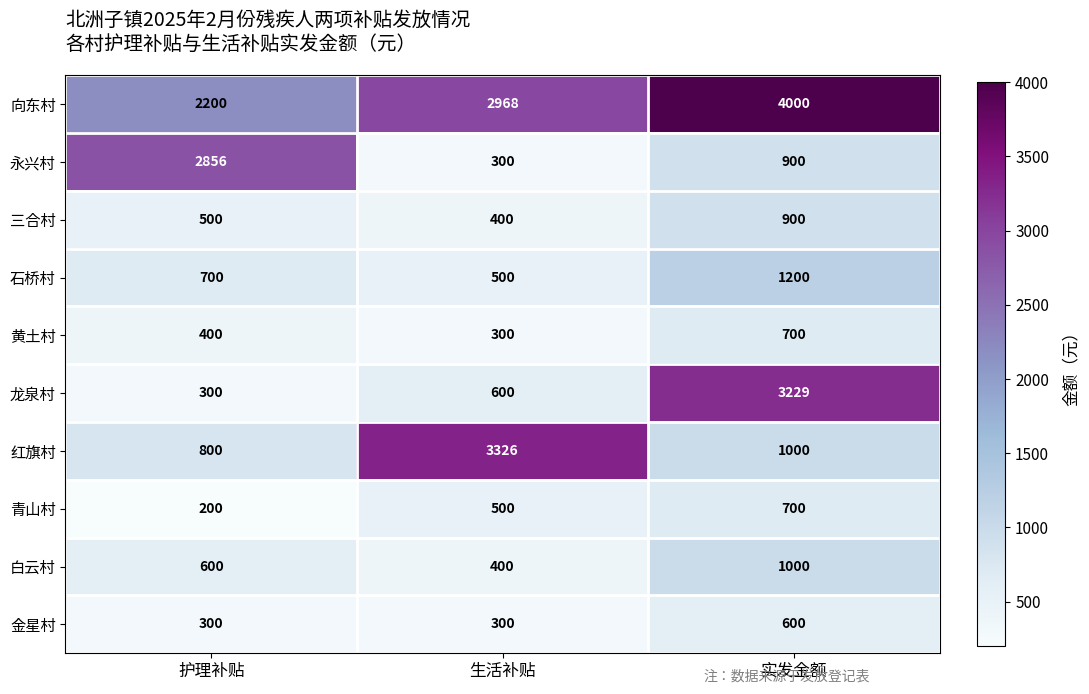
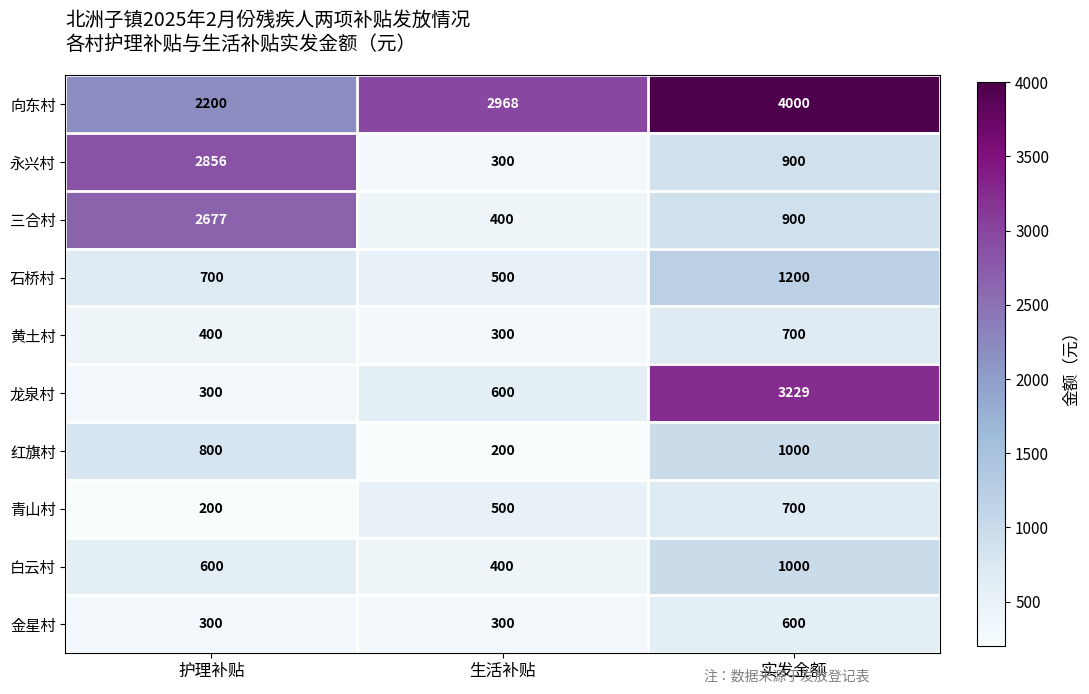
三合村, 护理补贴: 500 -> 2677
红旗村, 生活补贴: 3326 -> 200
